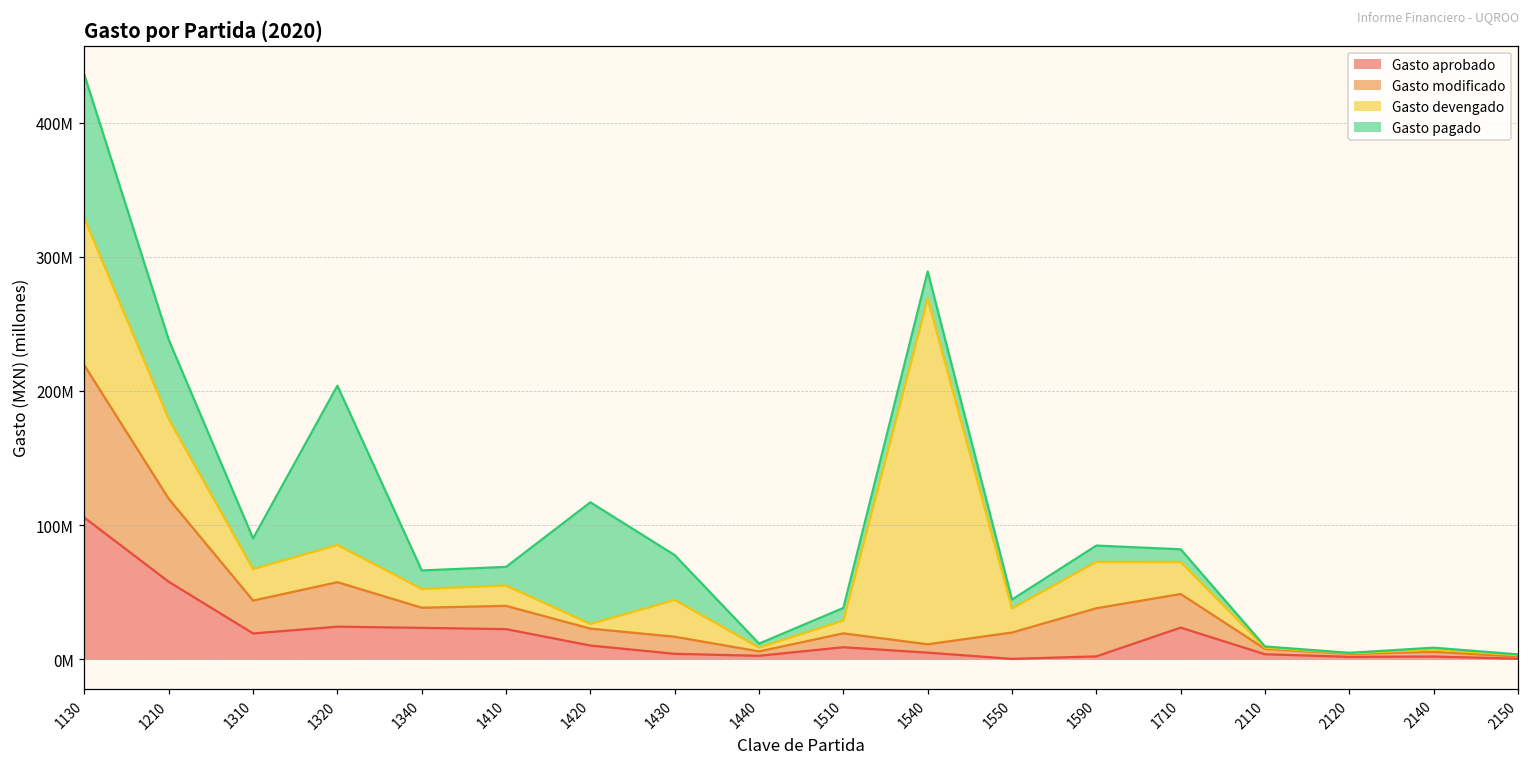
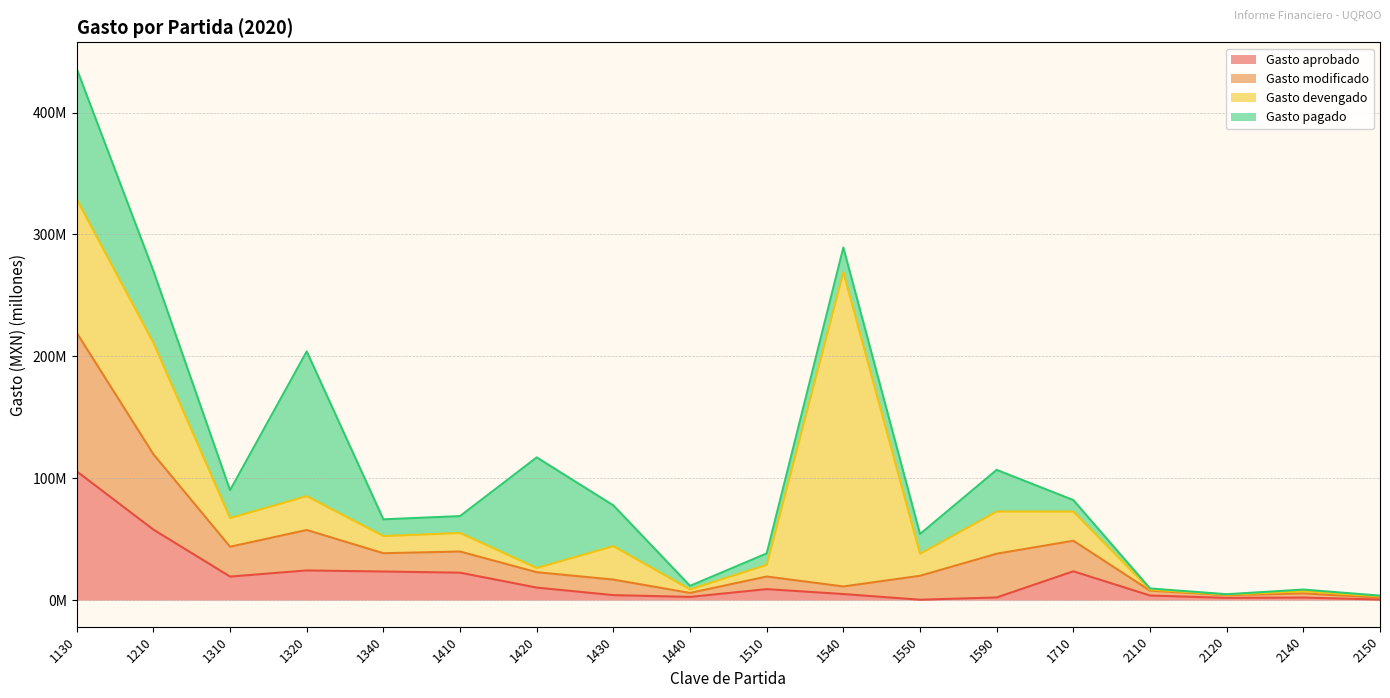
Gasto devengado, 1210: 60000000 -> 91000000
Gasto pagado, 1550: 7000000 -> 16000000
Gasto pagado, 1590: 12000000 -> 34000000
